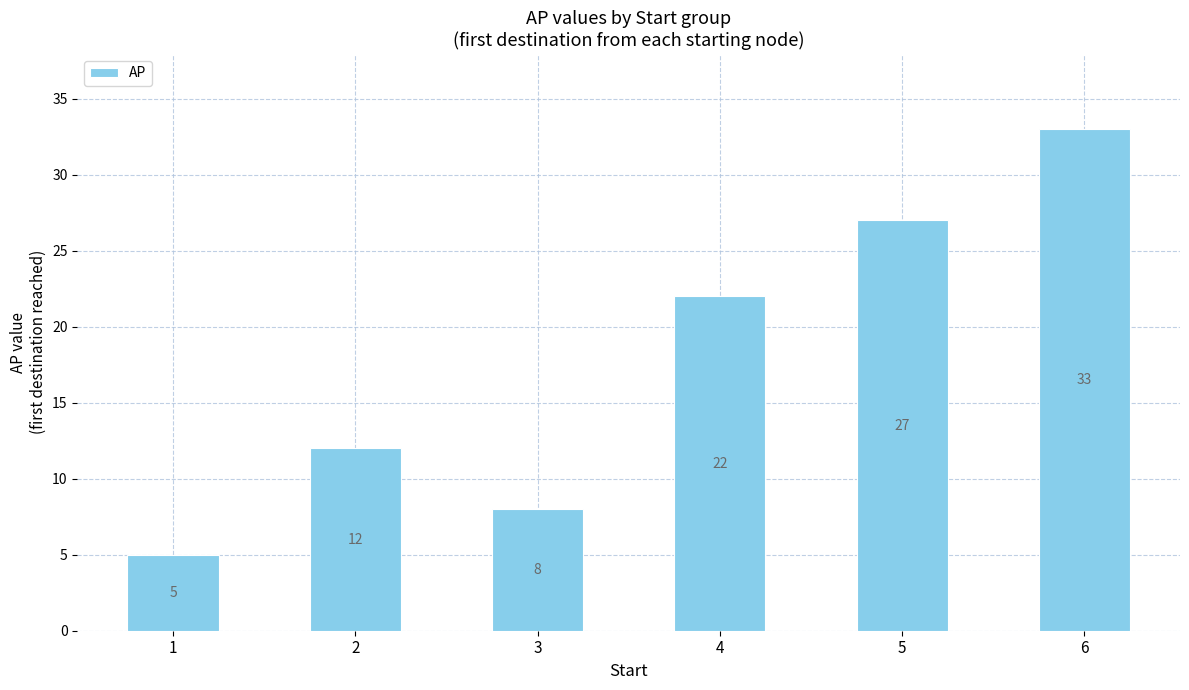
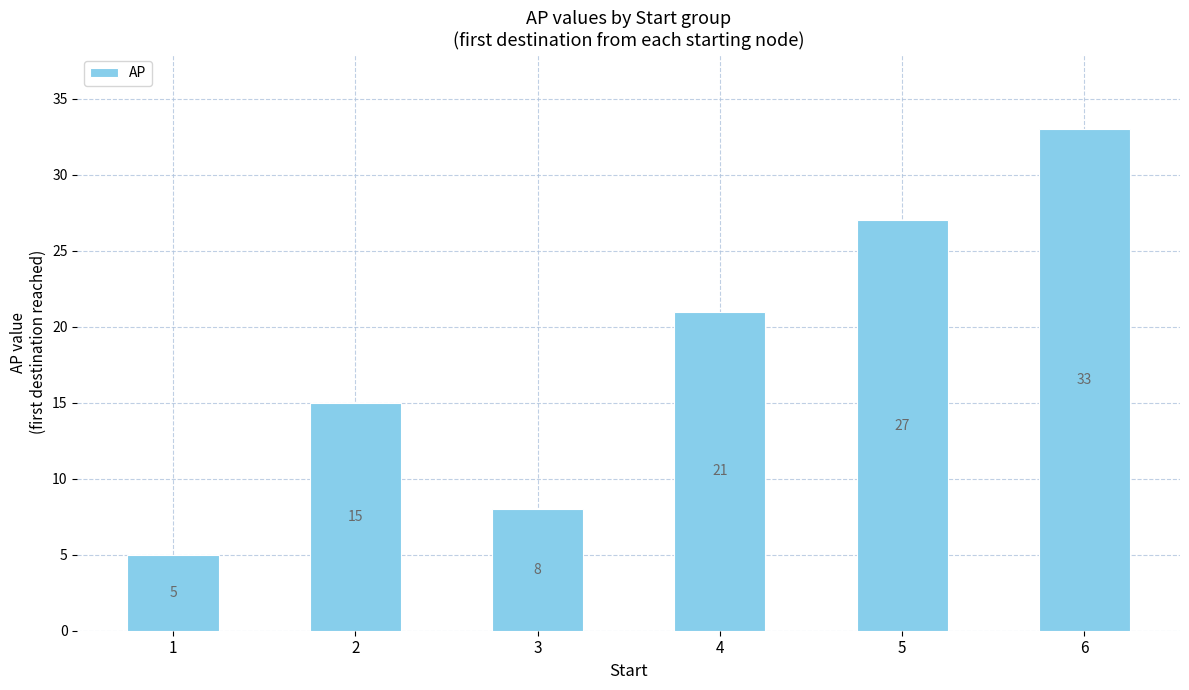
2: 12 -> 15
4: 22 -> 21
